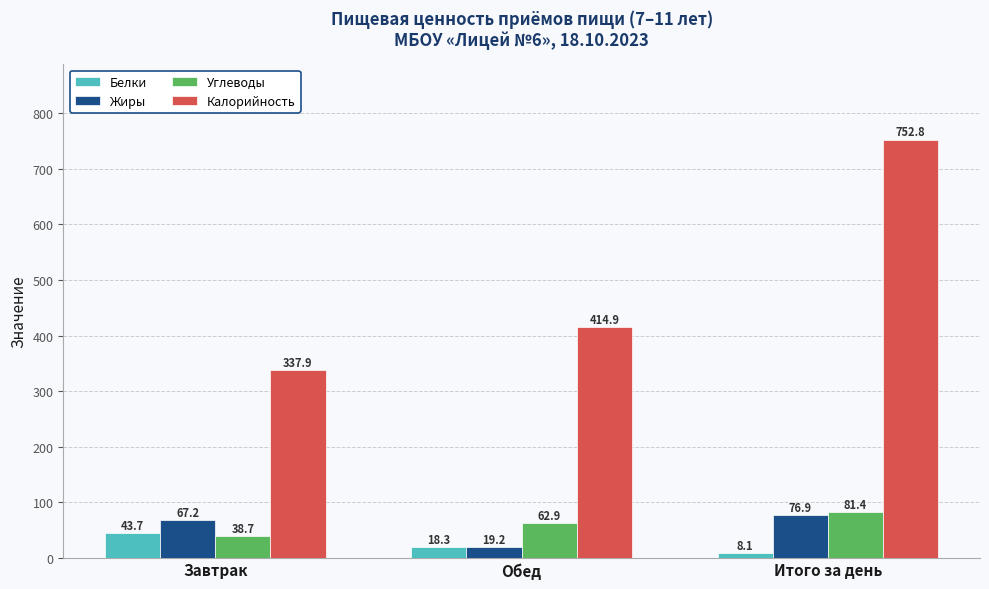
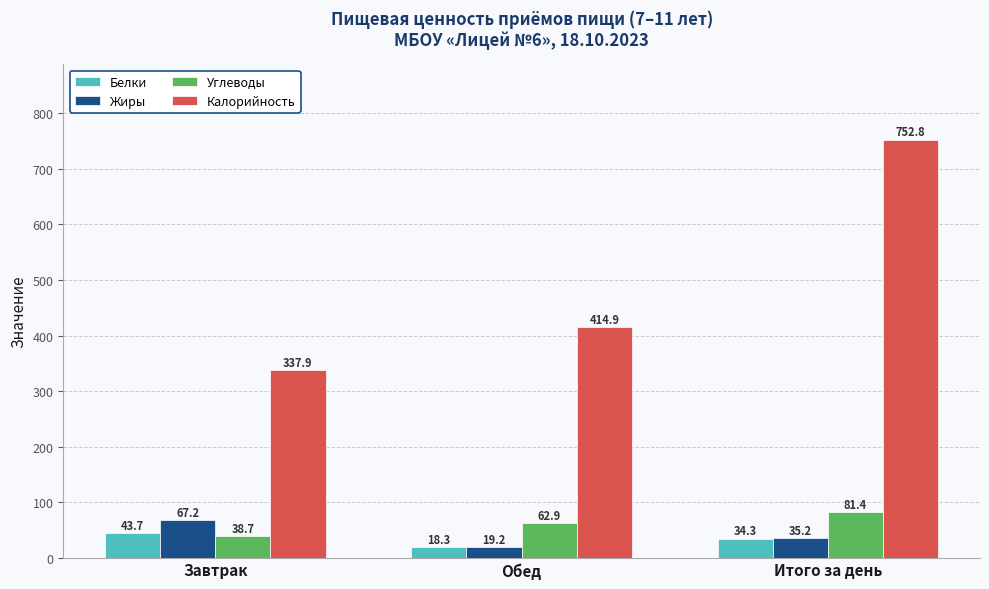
Белки, Итого за день: 8.1 -> 34.3
Жиры, Итого за день: 76.9 -> 35.2
